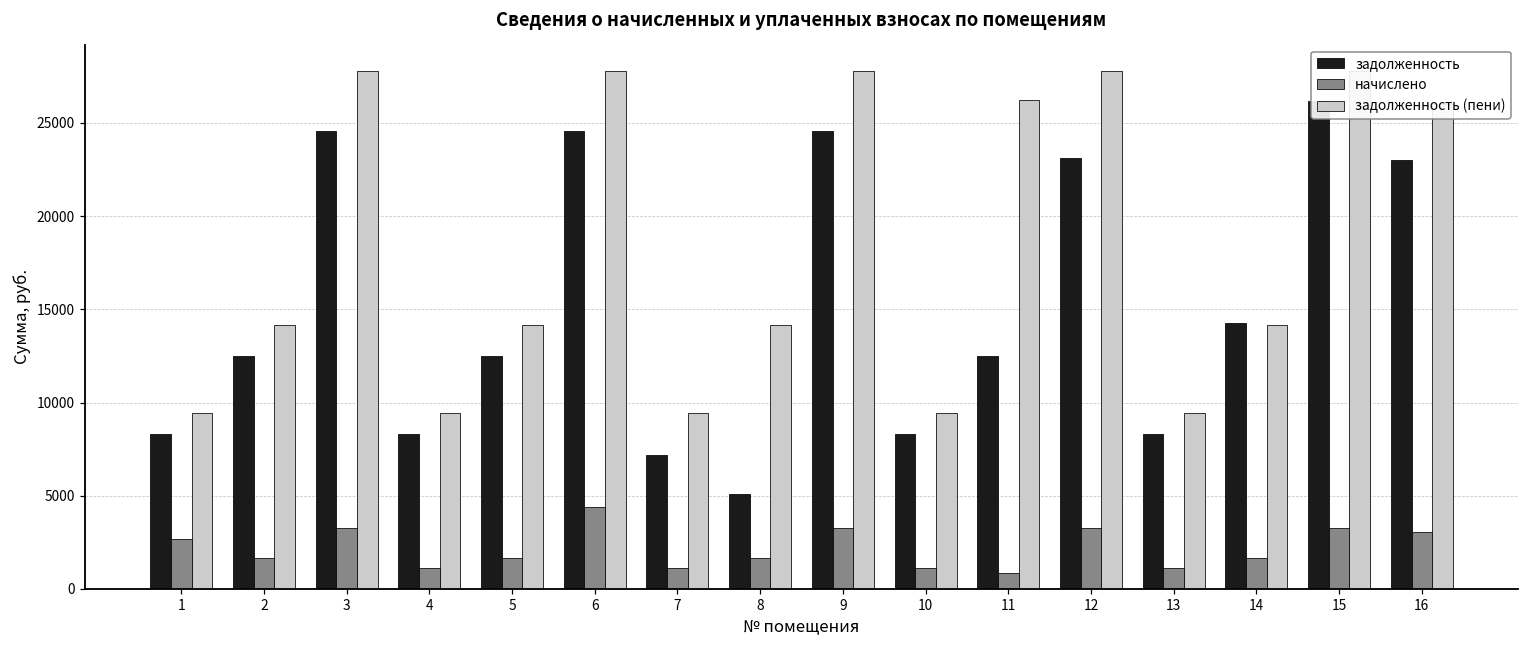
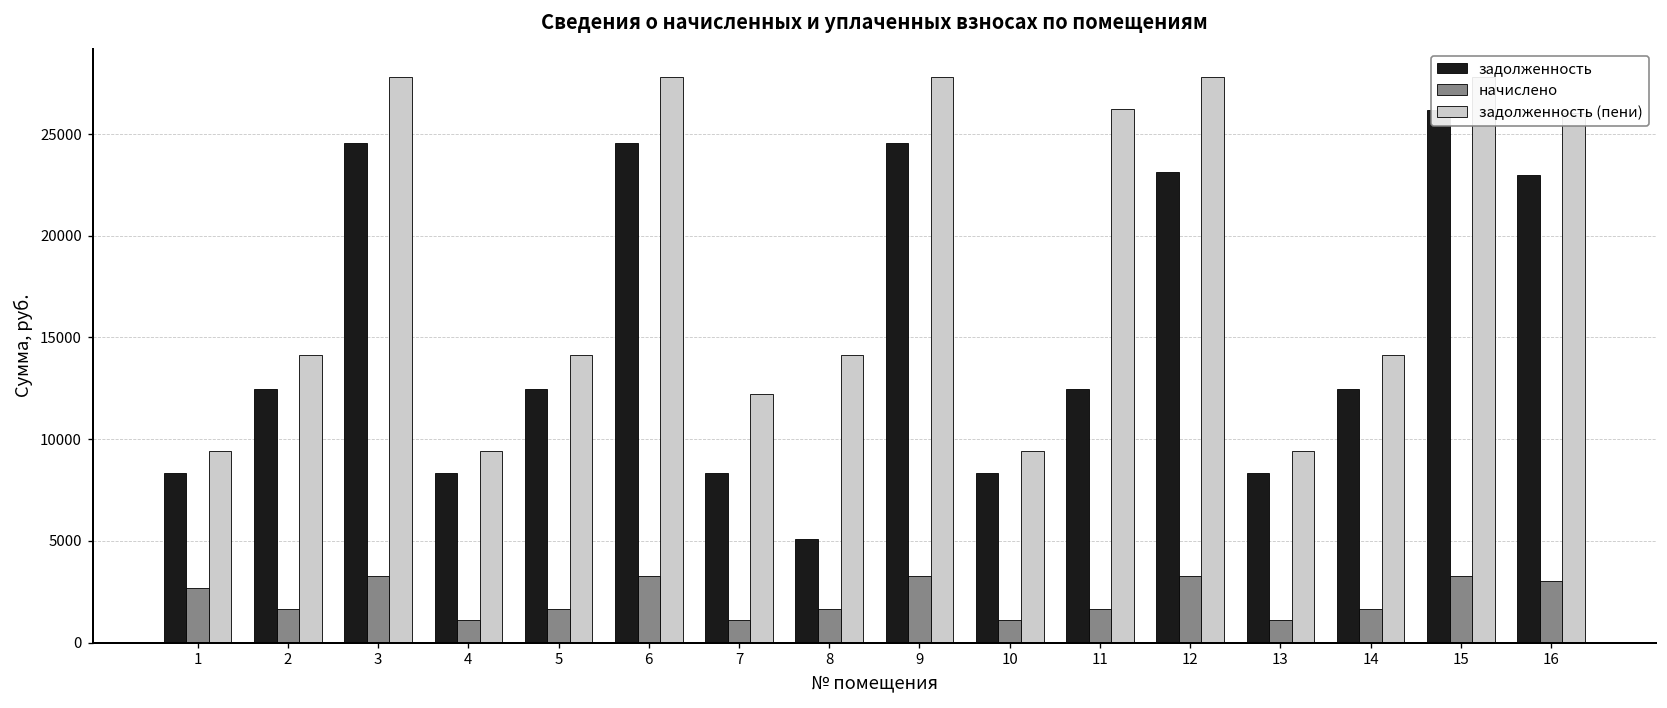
начислено, 6: 4400 -> 3300
задолженность, 7: 7200 -> 8300
задолженность (пени), 7: 9400 -> 12200
начислено, 11: 900 -> 1700
задолженность, 14: 14300 -> 12500
